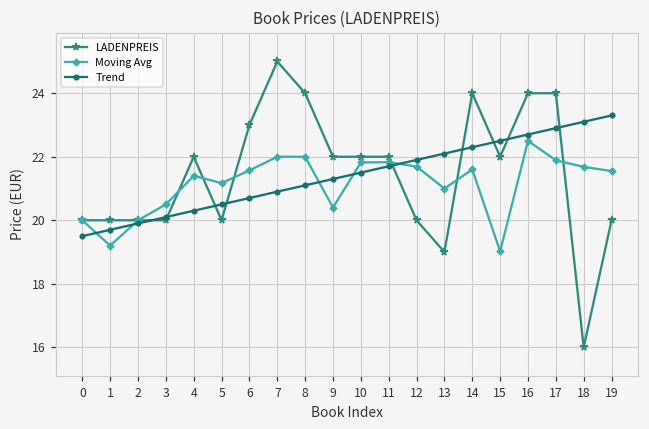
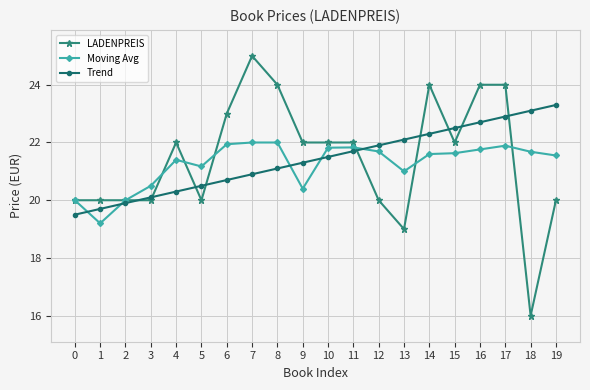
Moving Avg, 6: 21.6 -> 21.9
Moving Avg, 15: 19.0 -> 21.6
Moving Avg, 16: 22.5 -> 21.8
